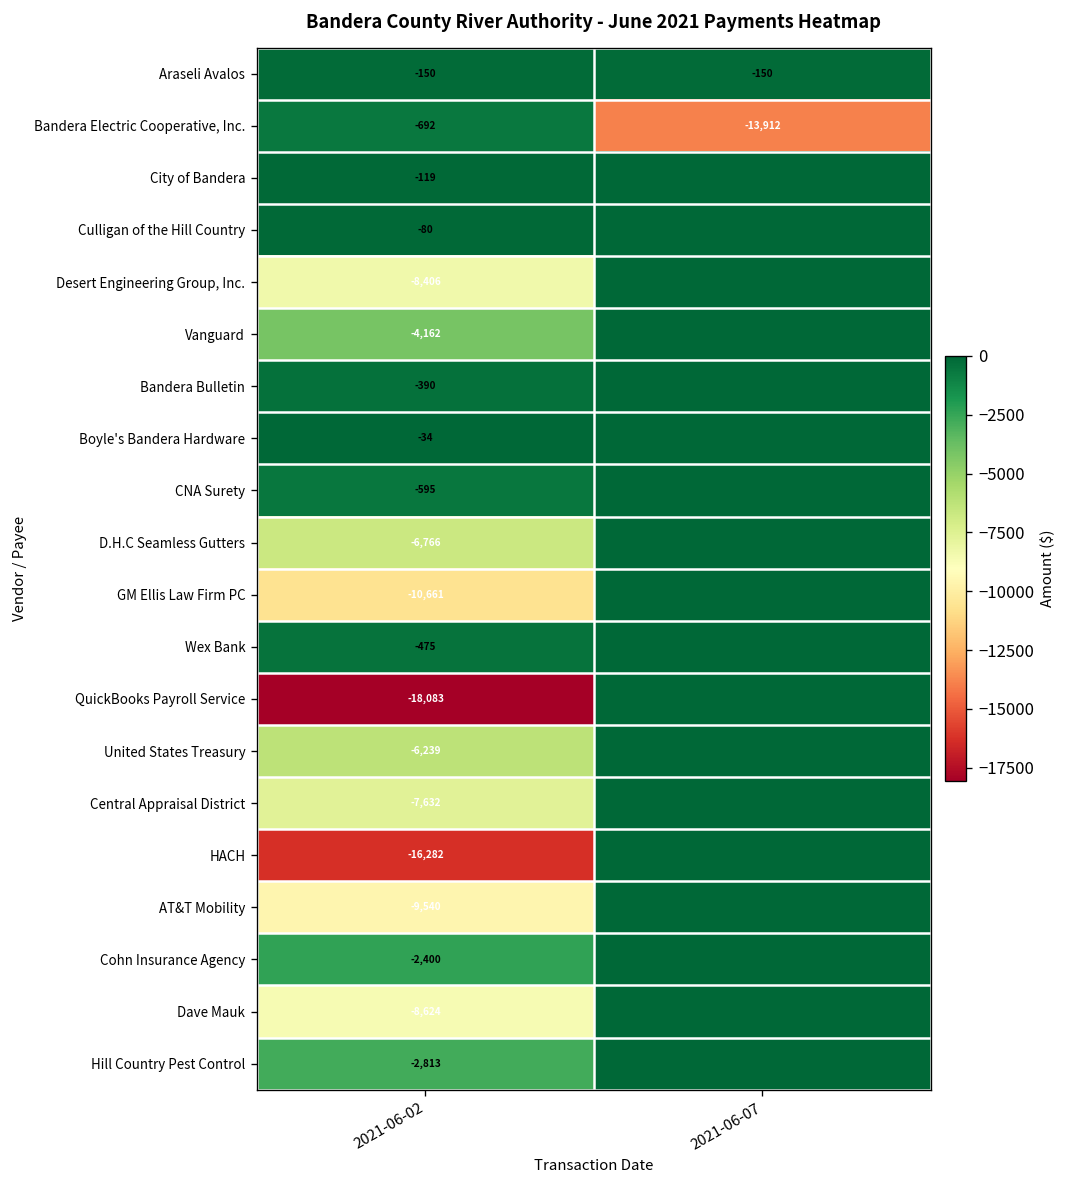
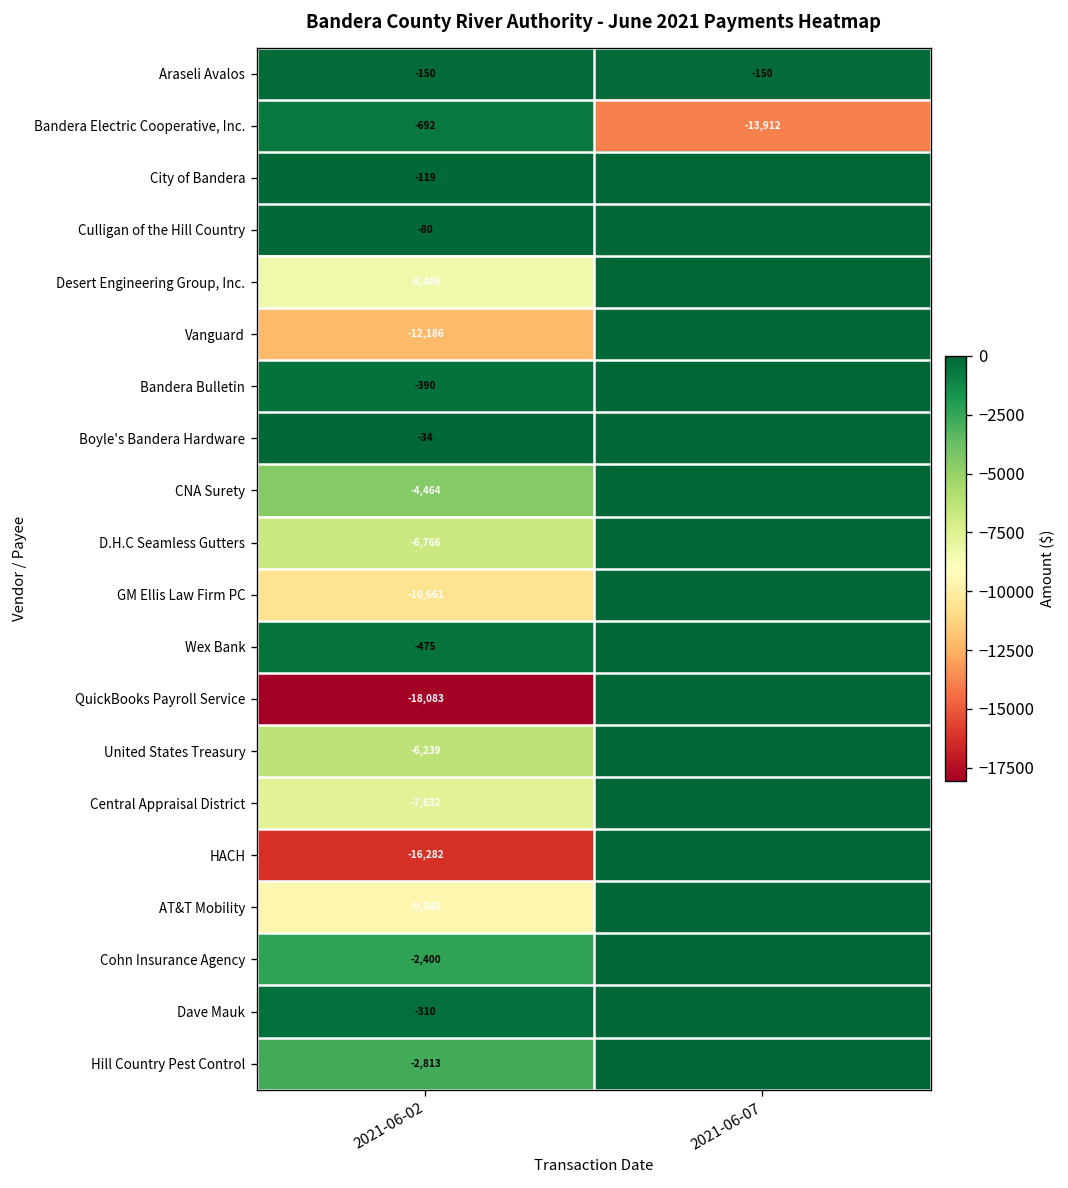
Vanguard, 2021-06-02: -4,162 -> -12,186
CNA Surety, 2021-06-02: -595 -> -4,464
Dave Mauk, 2021-06-02: -8,624 -> -310
